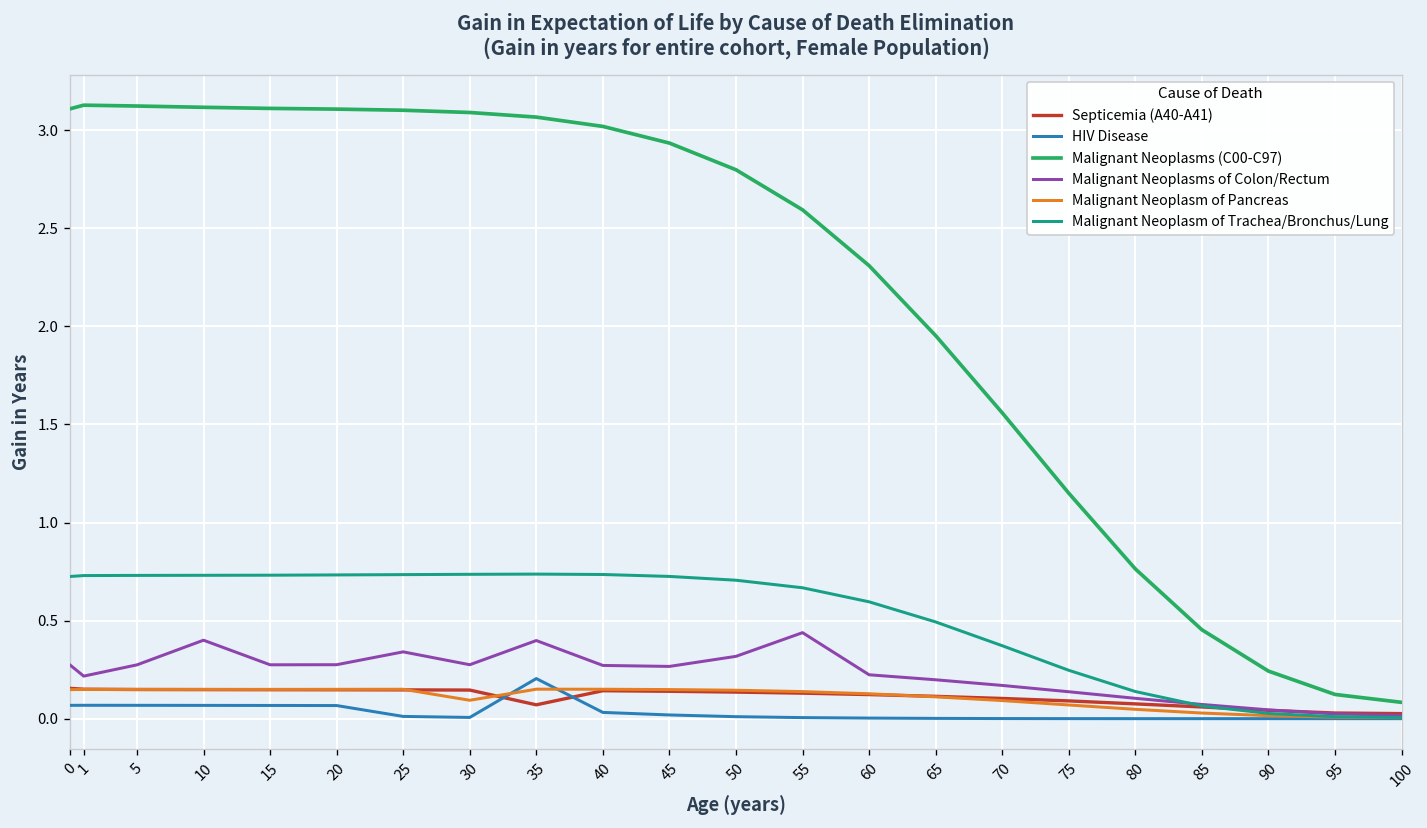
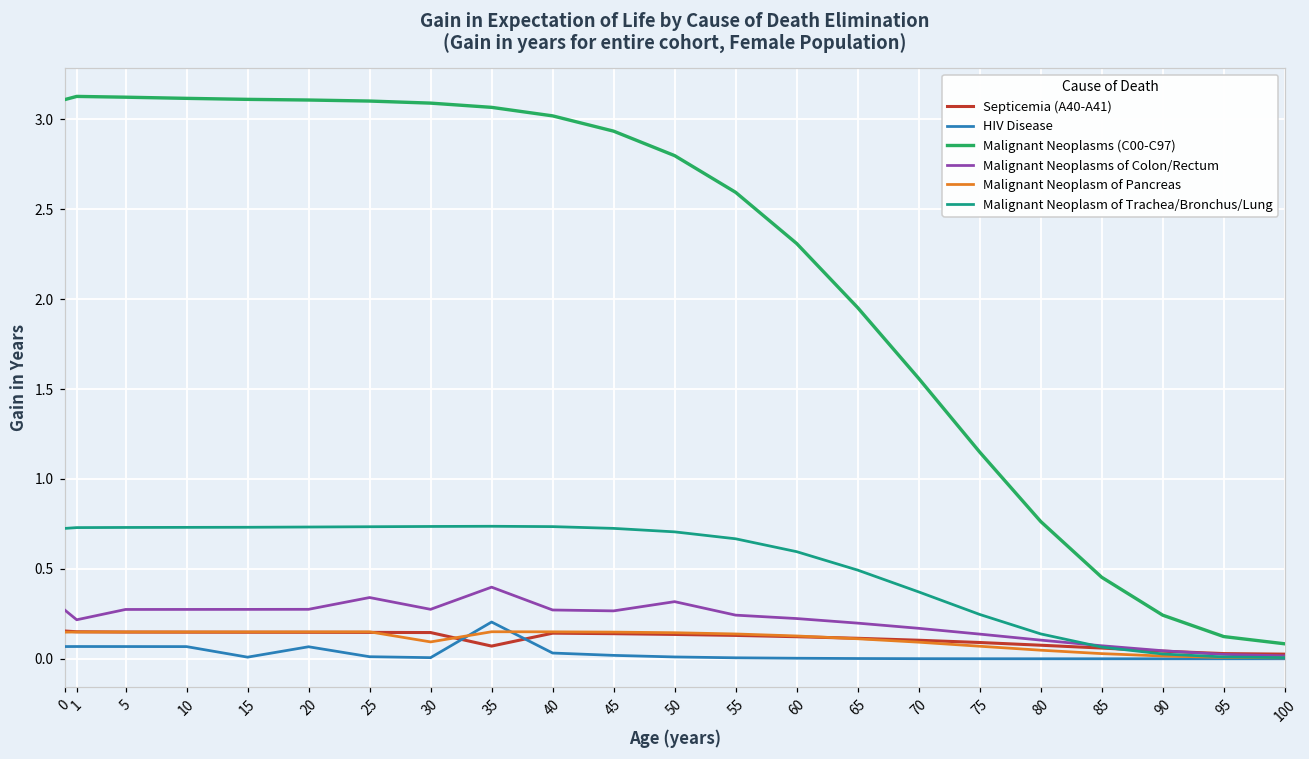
Malignant Neoplasms of Colon/Rectum, 10: 0.40 -> 0.27
HIV Disease, 15: 0.07 -> 0.01
Malignant Neoplasms of Colon/Rectum, 55: 0.44 -> 0.24
